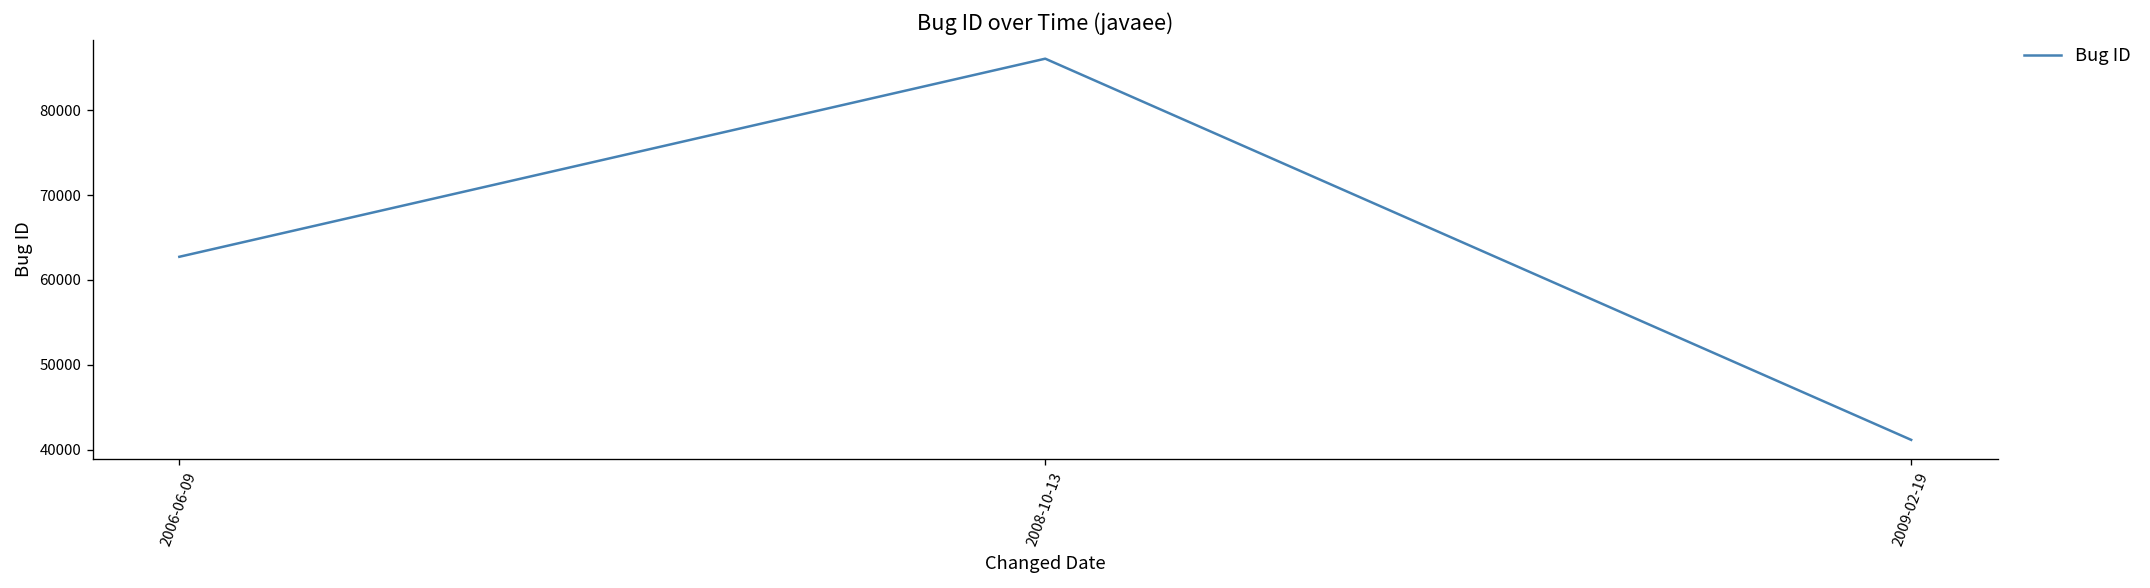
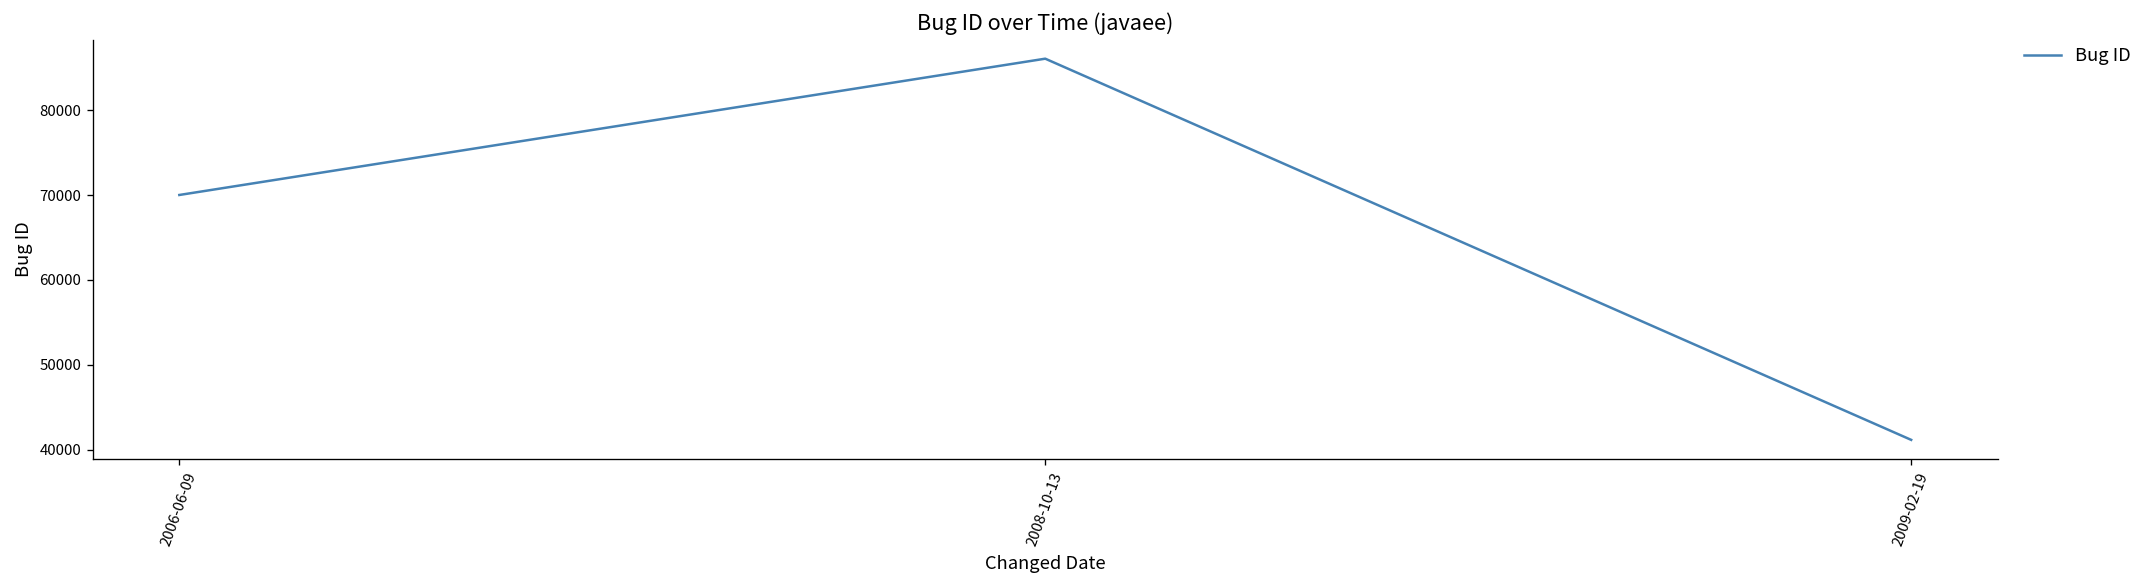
2006-06-09: 63000 -> 70000
